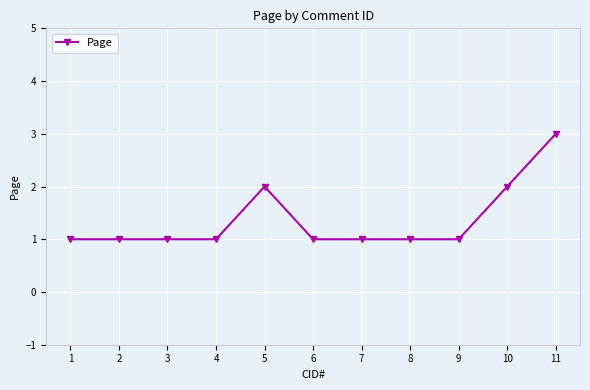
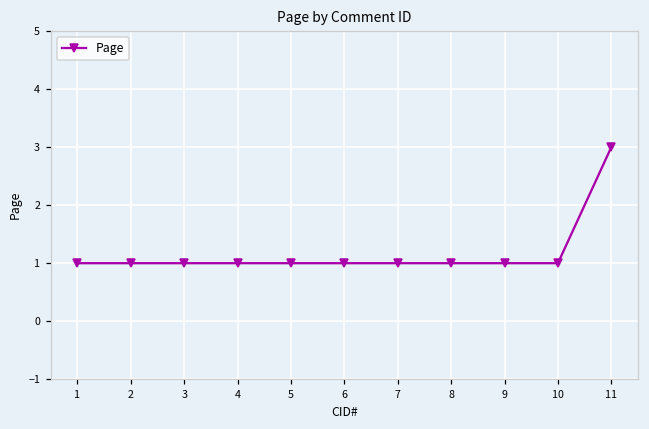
5: 2 -> 1
10: 2 -> 1
